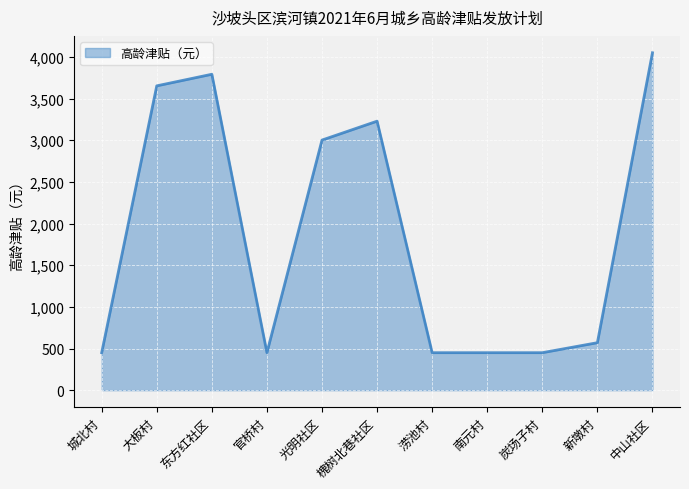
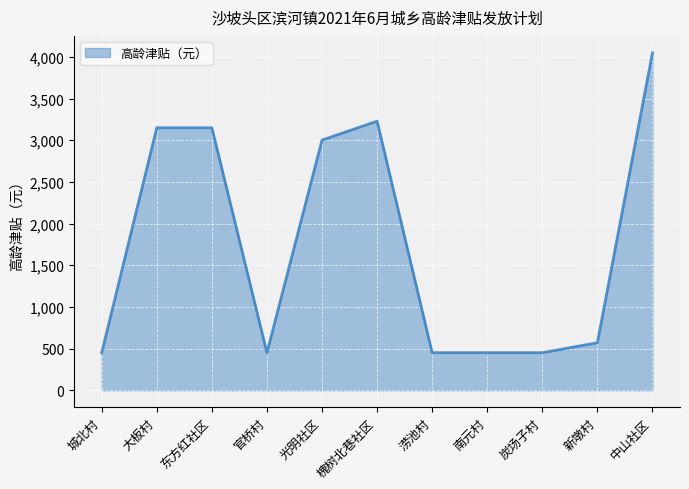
大板村: 3,700 -> 3,200
东方红社区: 3,800 -> 3,200
